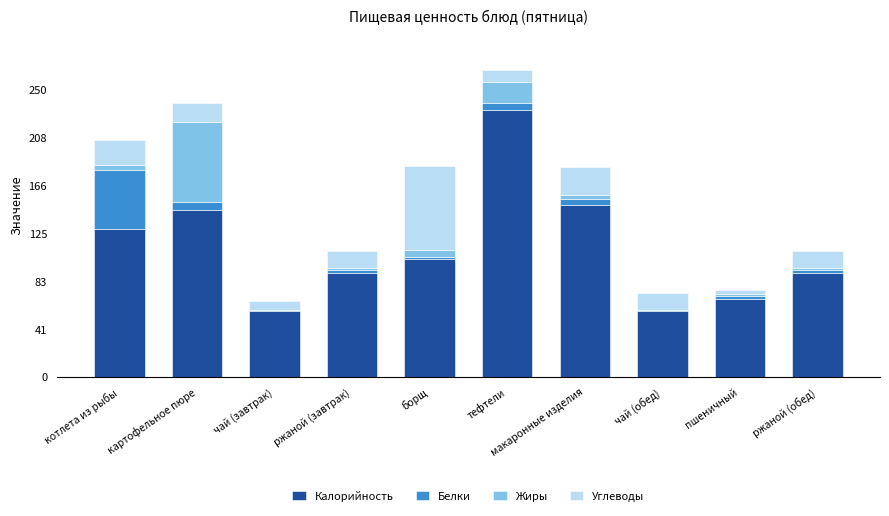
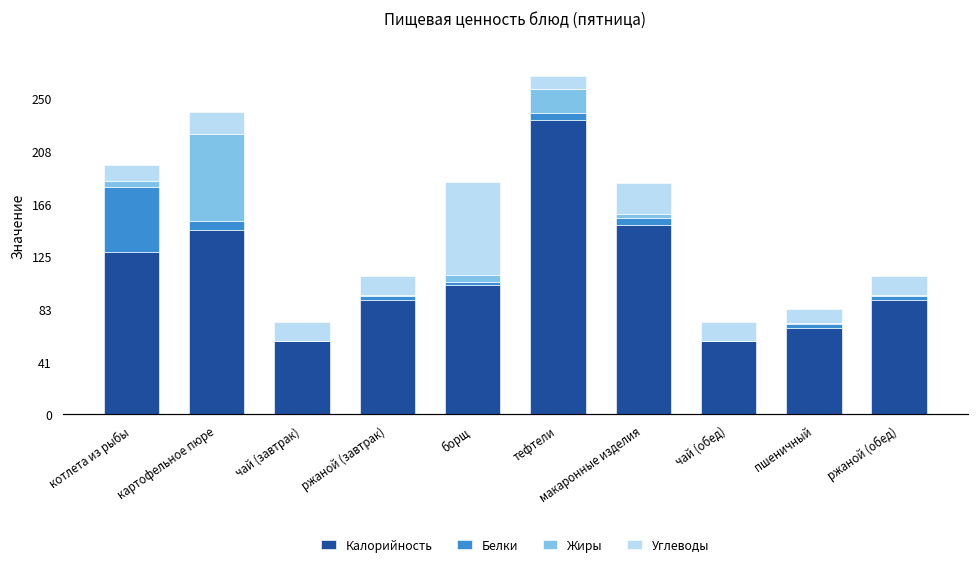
Углеводы, котлета из рыбы: 22 -> 13
Углеводы, чай (завтрак): 8 -> 15
Углеводы, пшеничный: 4 -> 11
